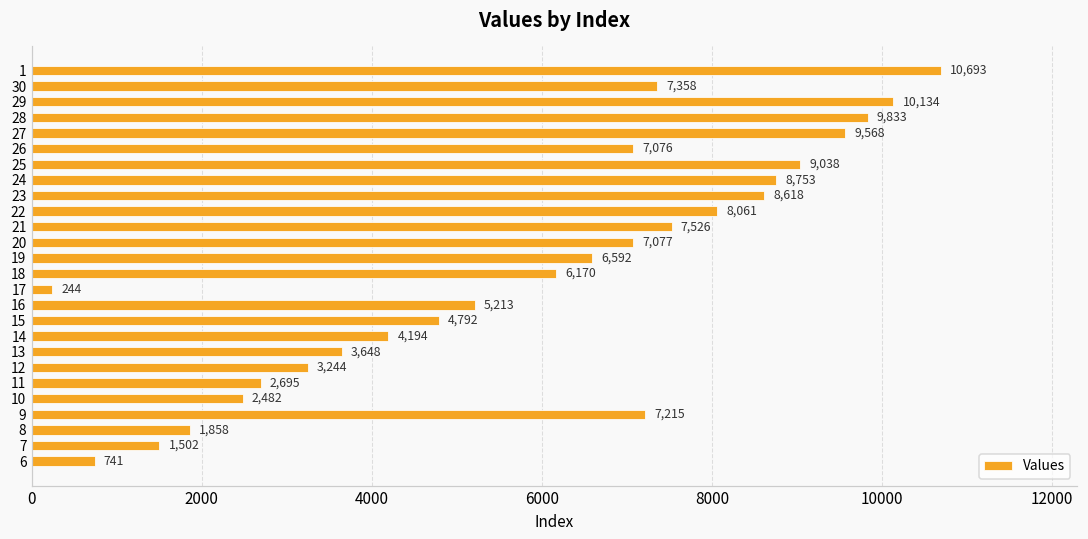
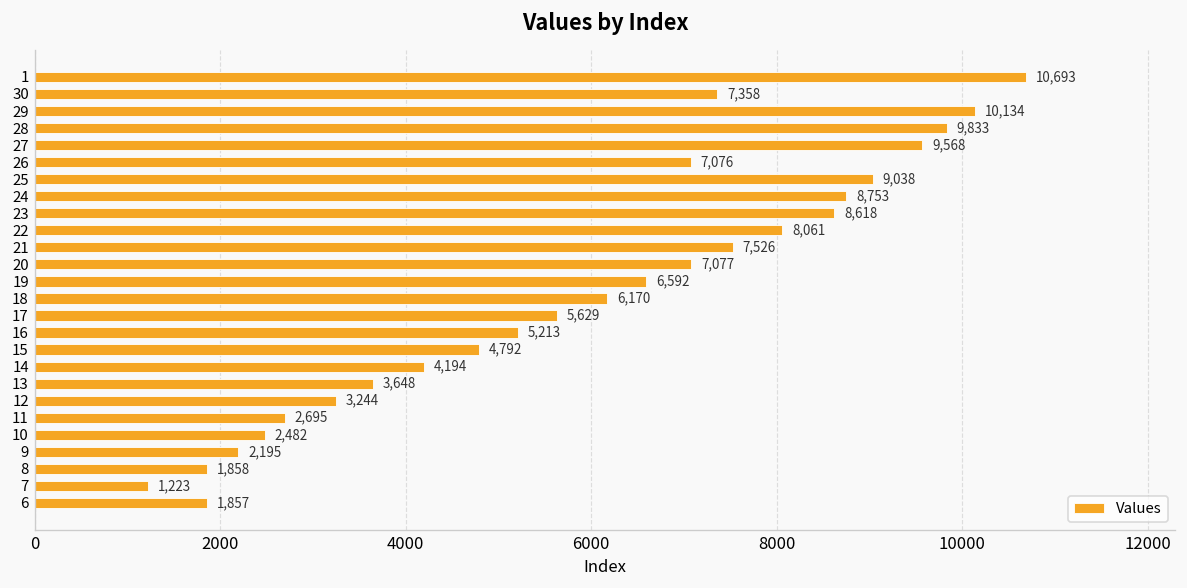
17: 244 -> 5,629
9: 7,215 -> 2,195
7: 1,502 -> 1,223
6: 741 -> 1,857
